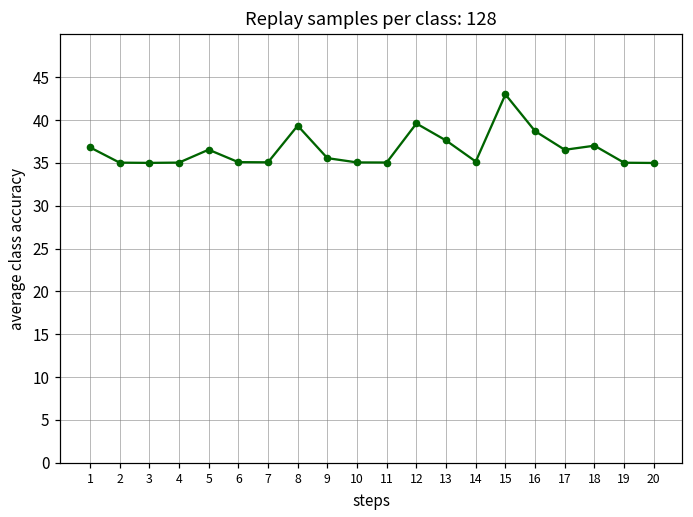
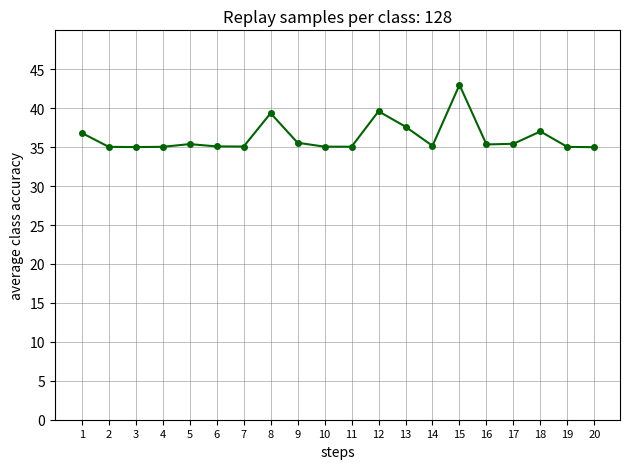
5: 37 -> 35
16: 39 -> 35
17: 37 -> 35
